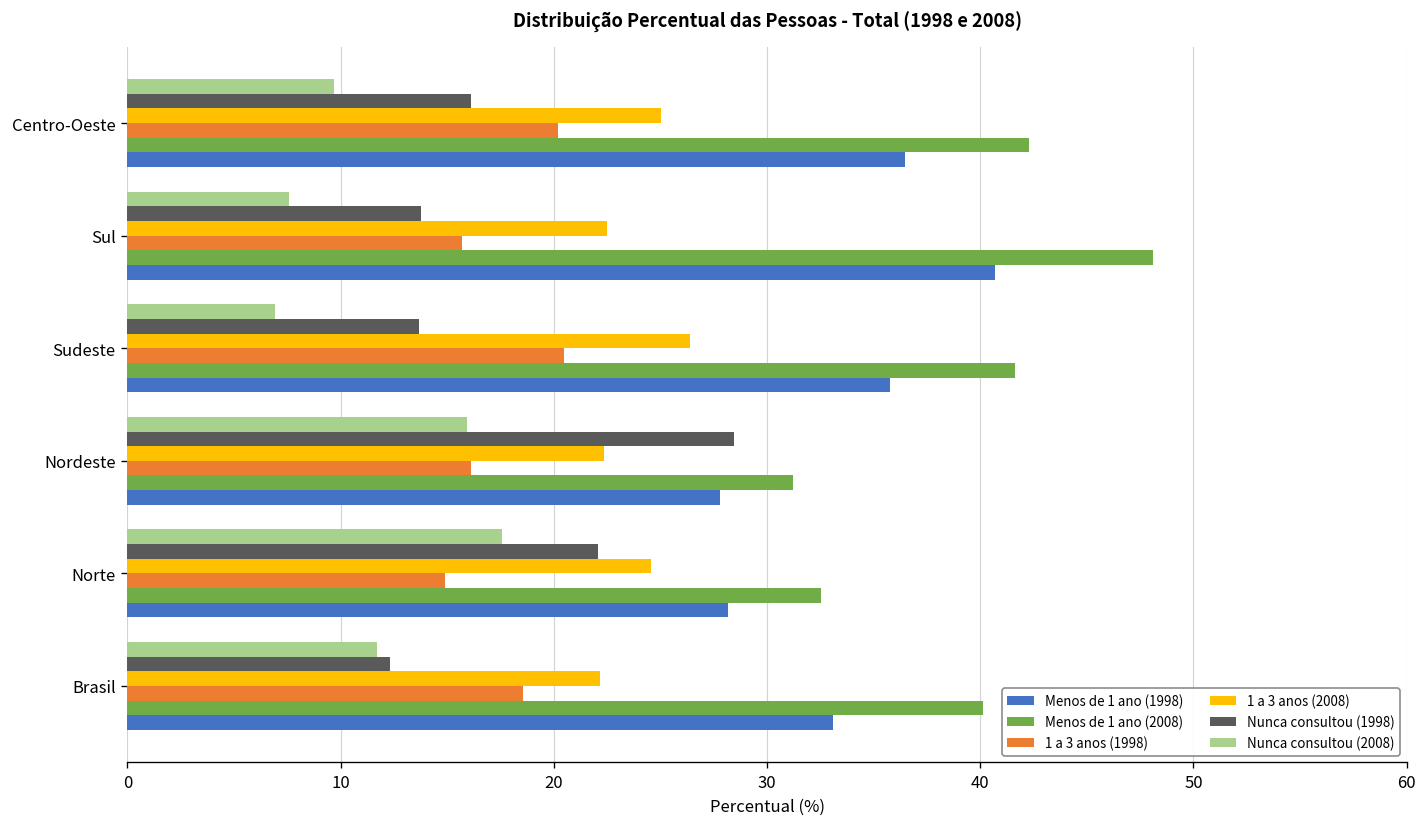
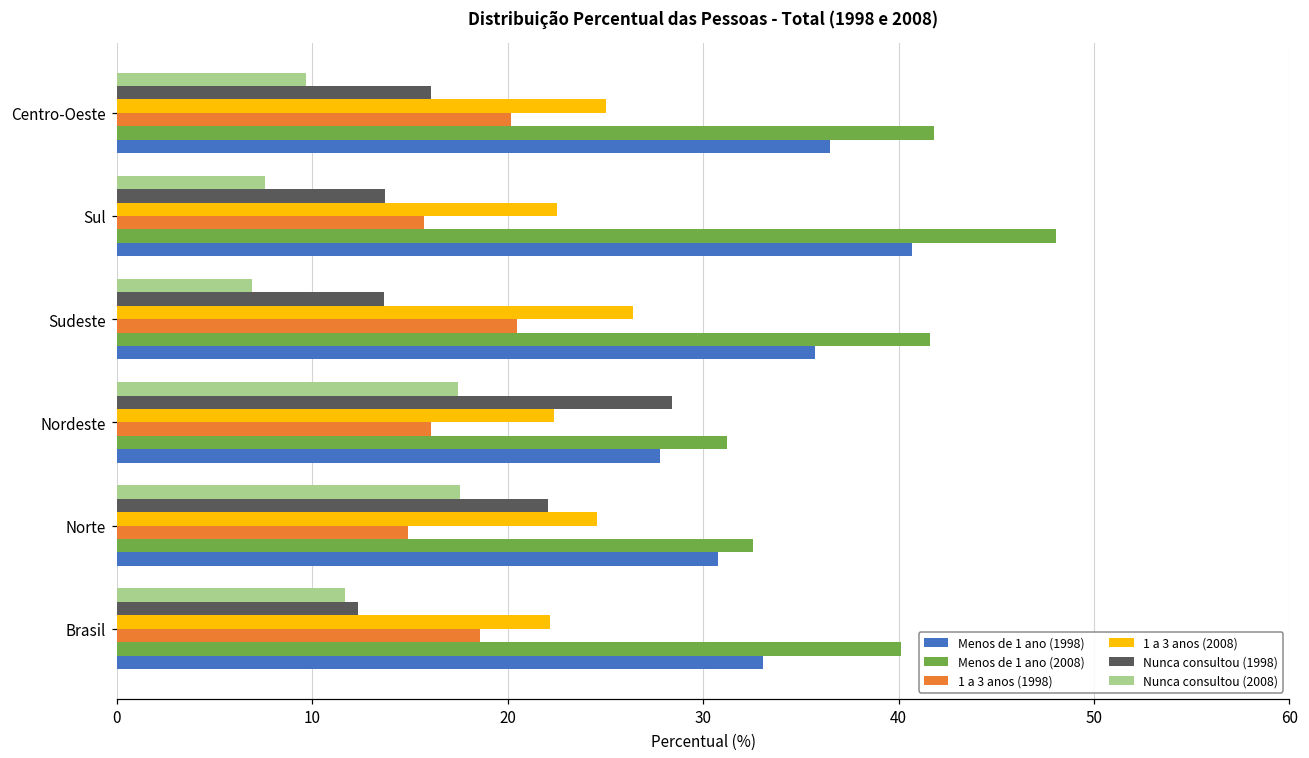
Menos de 1 ano (2008), Centro-Oeste: 42.3 -> 41.8
Nunca consultou (2008), Nordeste: 15.9 -> 17.5
Menos de 1 ano (1998), Norte: 28.2 -> 30.8
